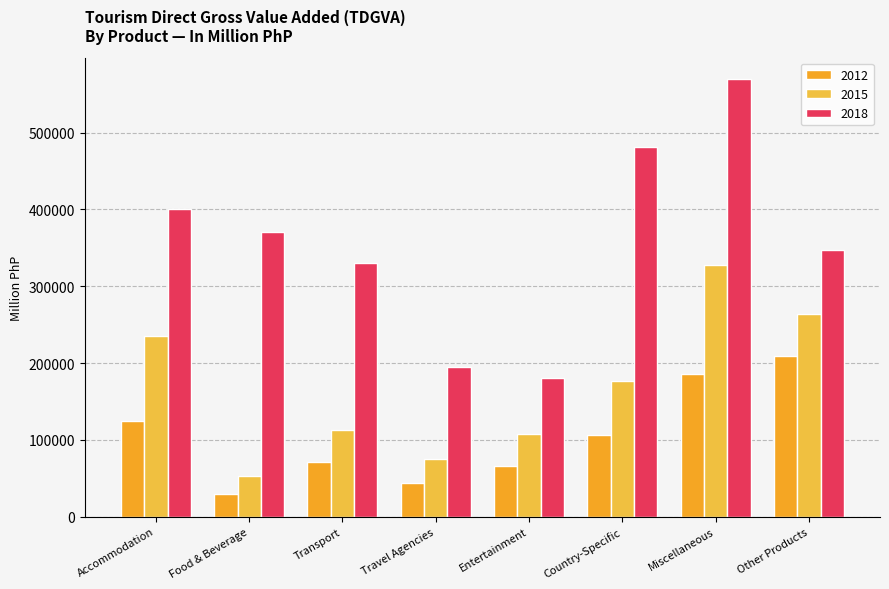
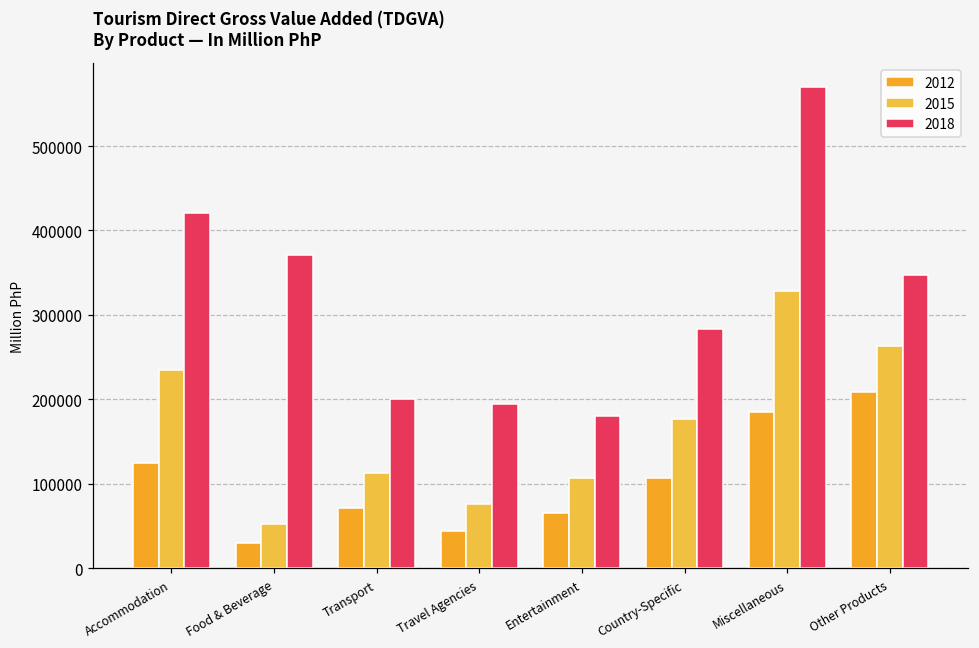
2018, Accommodation: 400000 -> 420000
2018, Transport: 330000 -> 200000
2018, Country-Specific: 480000 -> 280000
